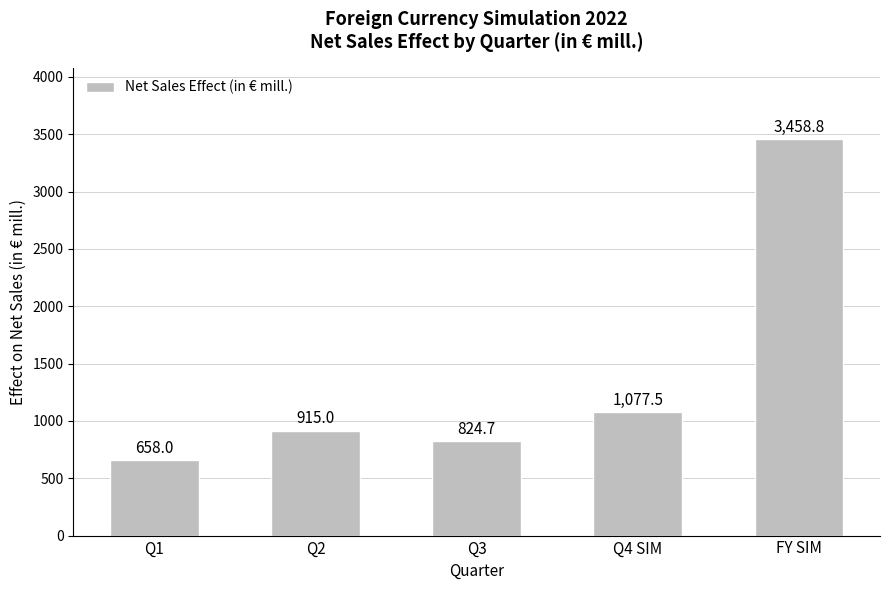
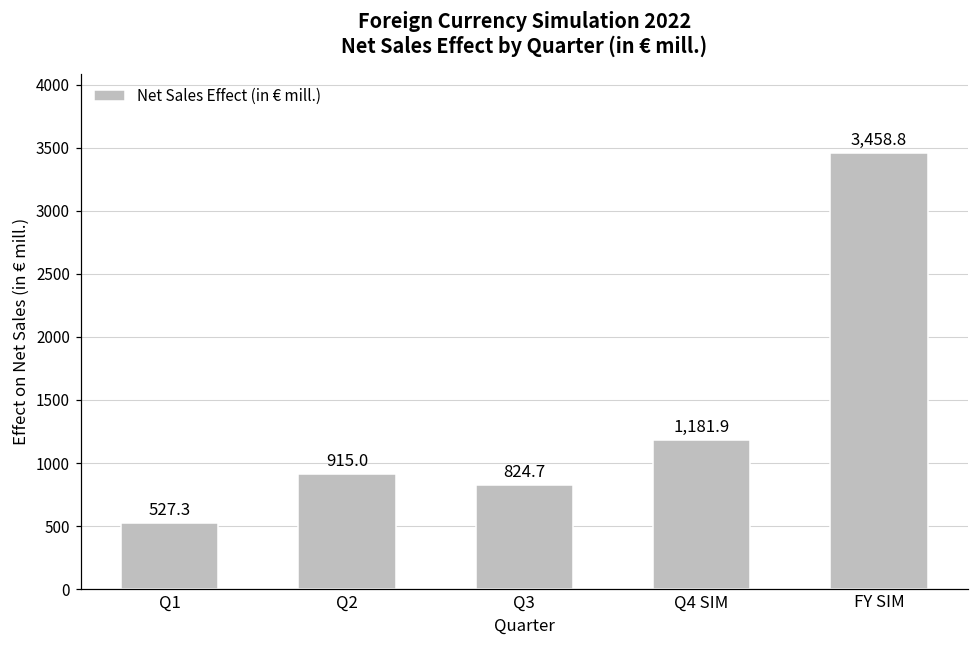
Q1: 658.0 -> 527.3
Q4 SIM: 1,077.5 -> 1,181.9
